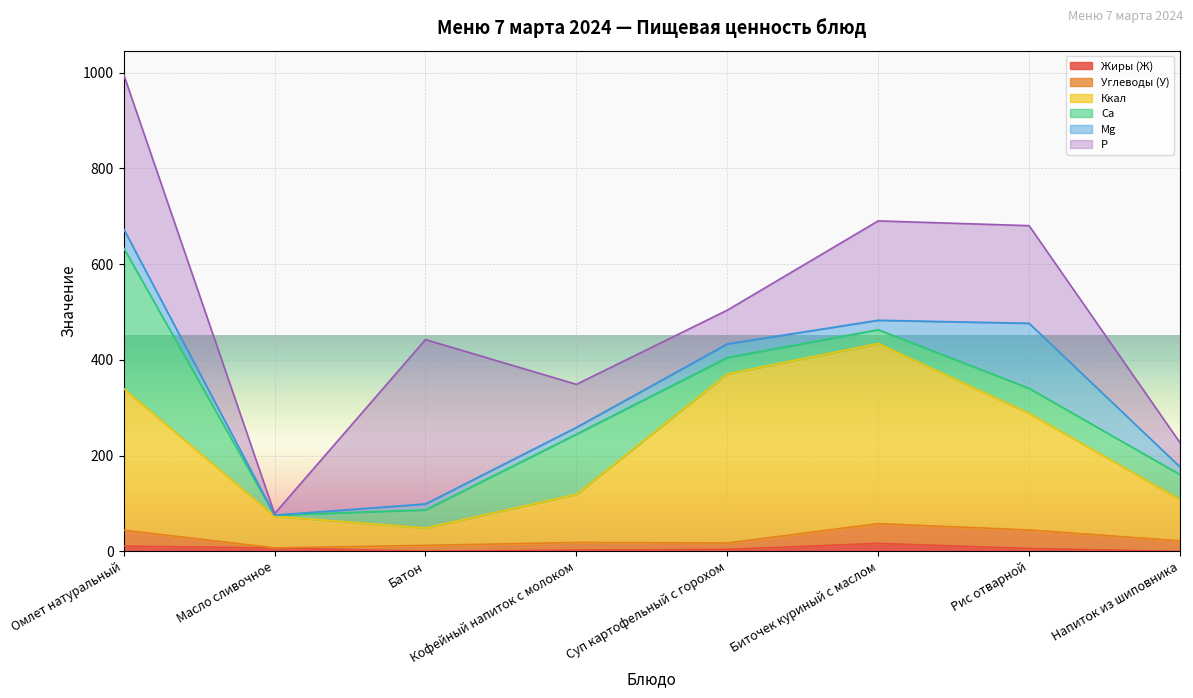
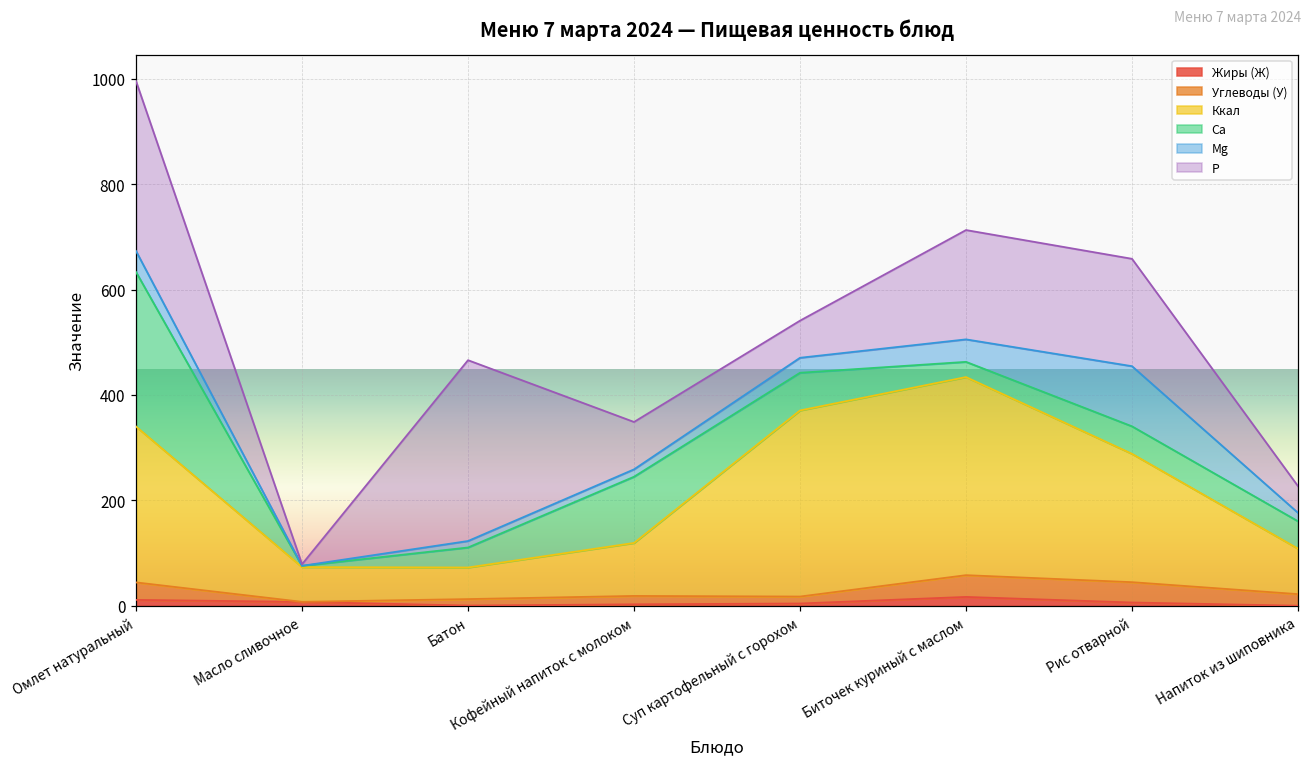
Ккал, Батон: 40 -> 60
Ca, Суп картофельный с горохом: 30 -> 70
Mg, Биточек куриный с маслом: 20 -> 40
Mg, Рис отварной: 140 -> 110
